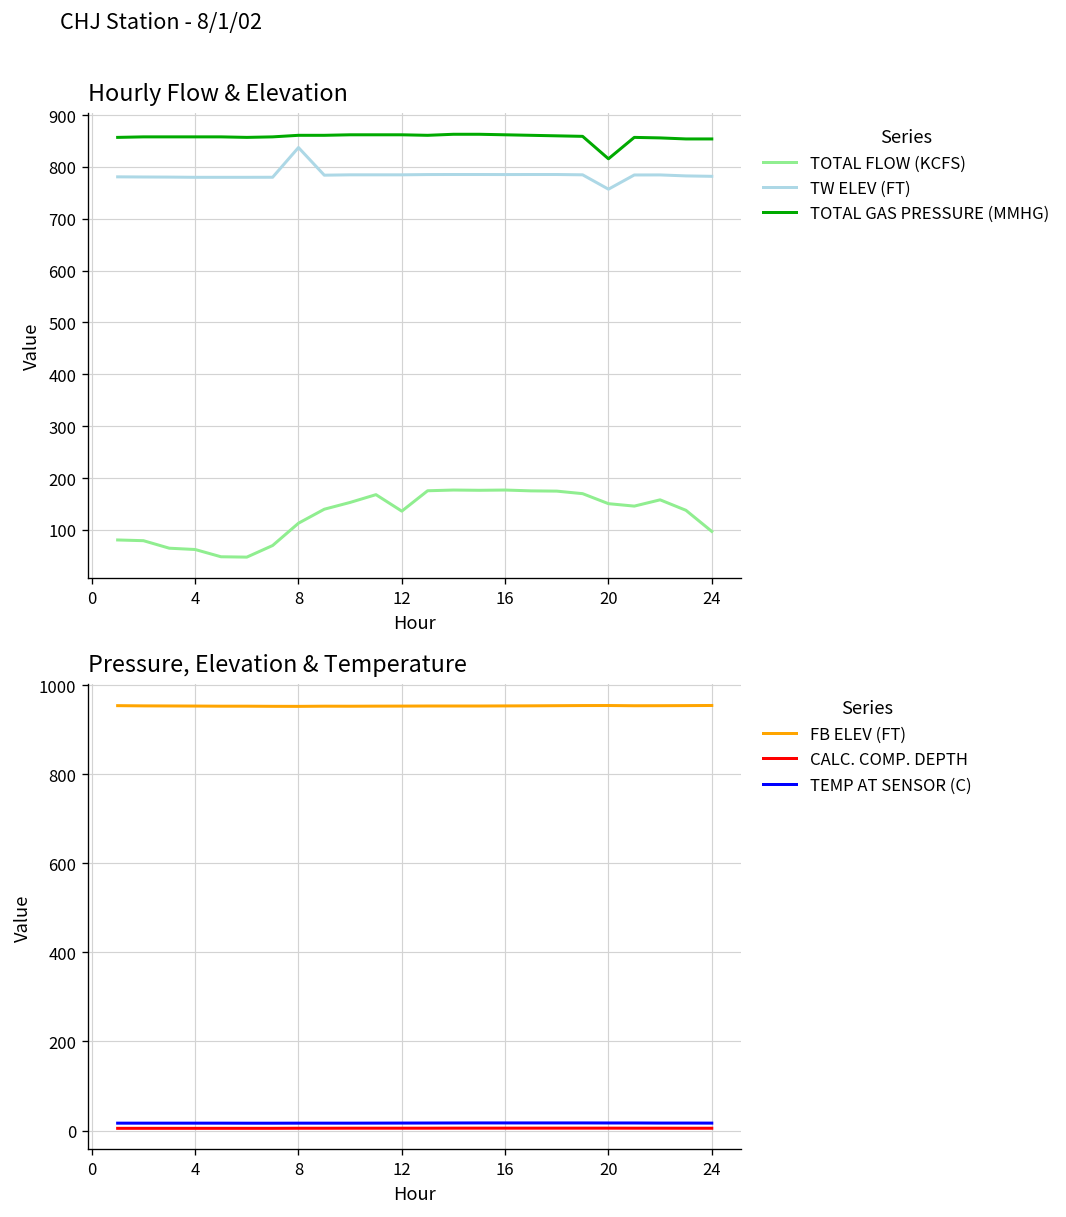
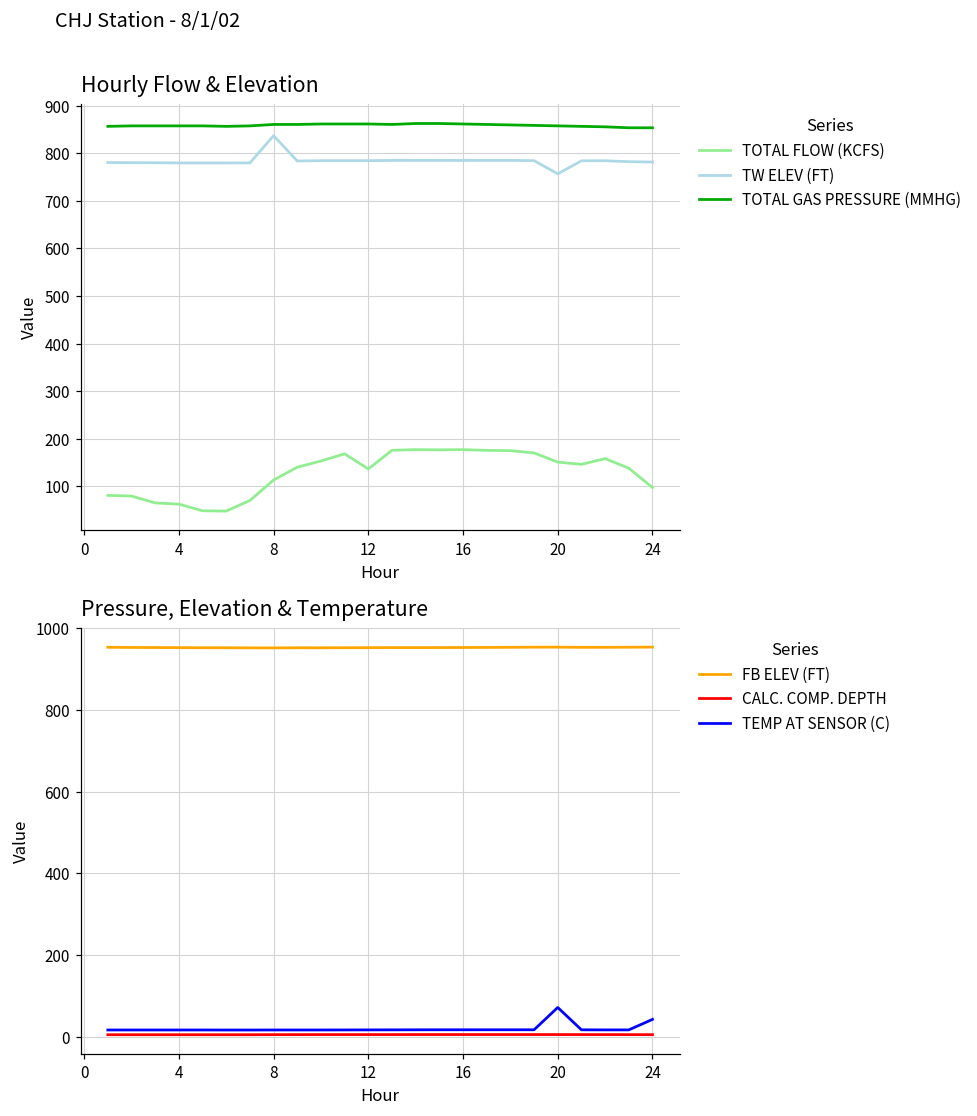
Hourly Flow & Elevation, TOTAL GAS PRESSURE (MMHG), 20: 820 -> 860
Pressure, Elevation & Temperature, TEMP AT SENSOR (C), 20: 20 -> 70
Pressure, Elevation & Temperature, TEMP AT SENSOR (C), 24: 20 -> 40
